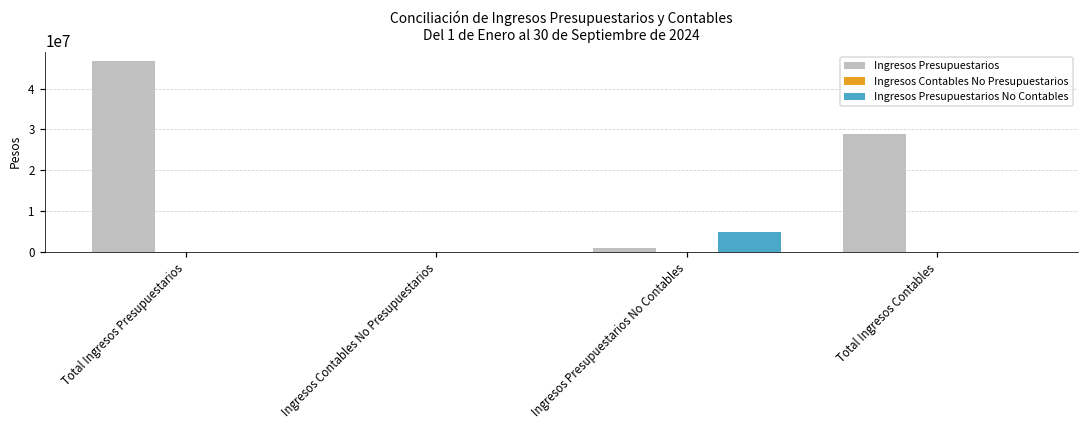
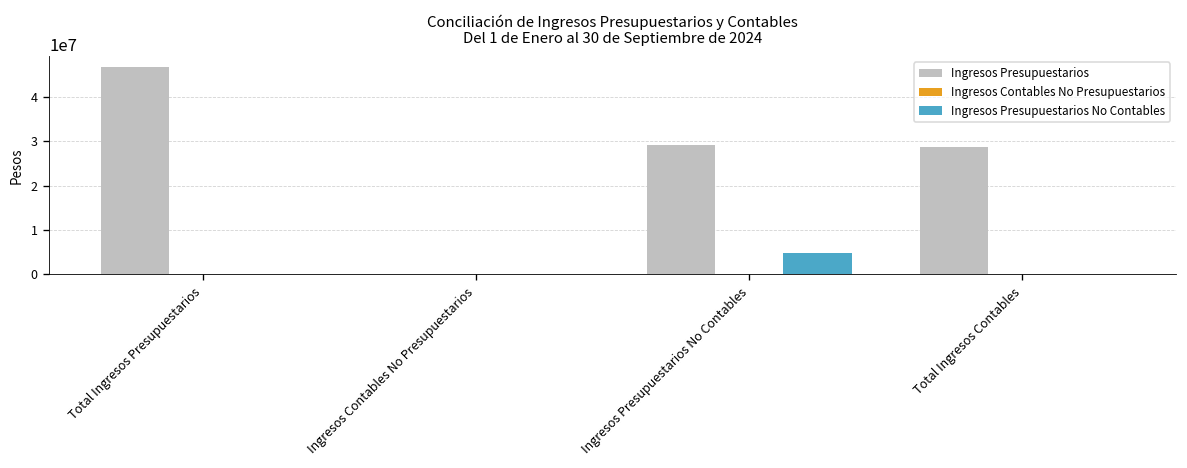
Ingresos Presupuestarios, Ingresos Presupuestarios No Contables: 1000000 -> 29000000
